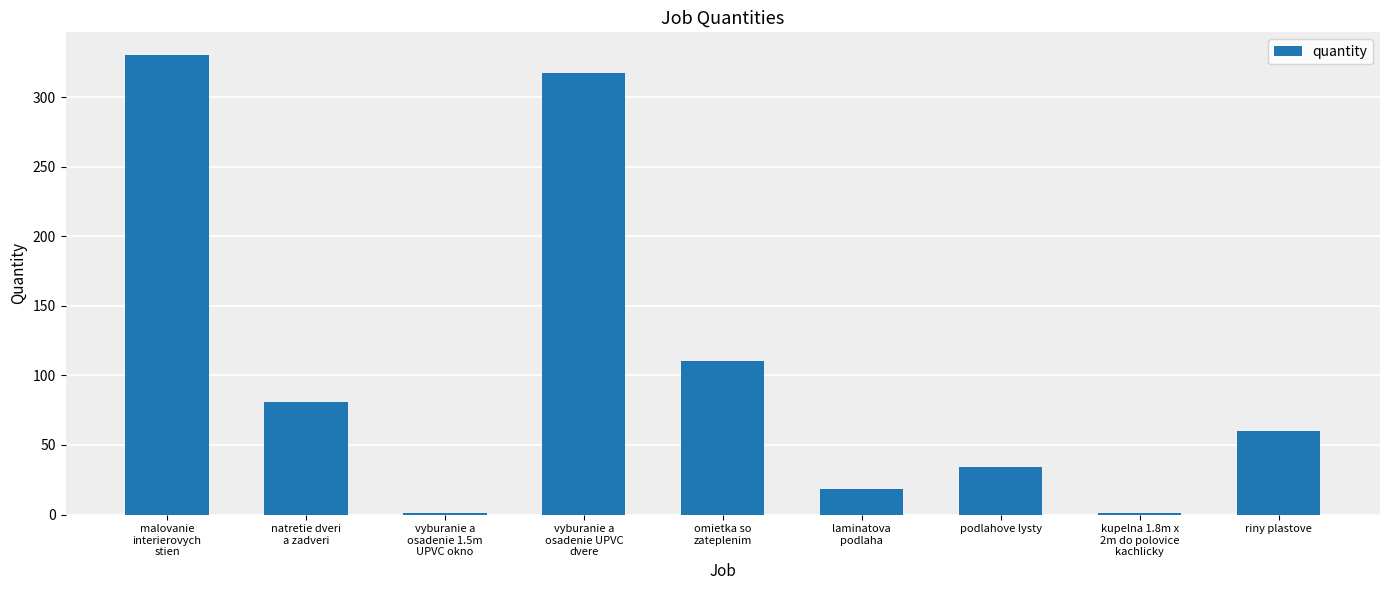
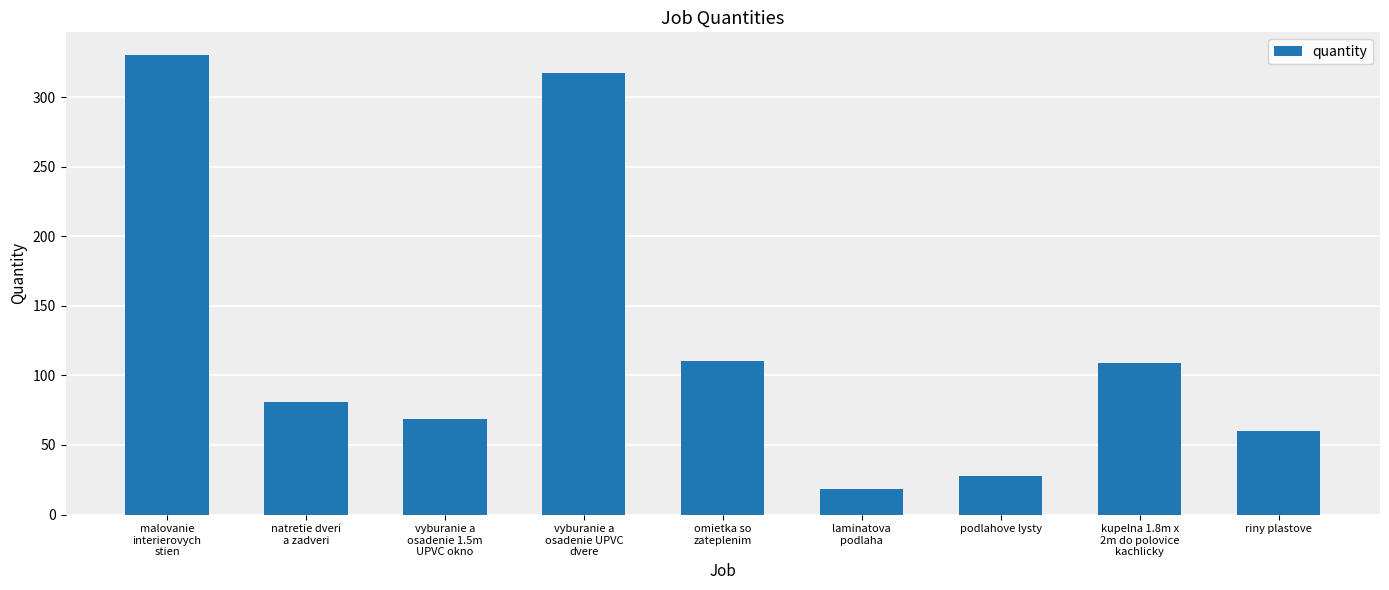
vyburanie a osadenie 1.5m UPVC okno: 1 -> 69
podlahove lysty: 34 -> 28
kupelna 1.8m x 2m do polovice kachlicky: 1 -> 109
